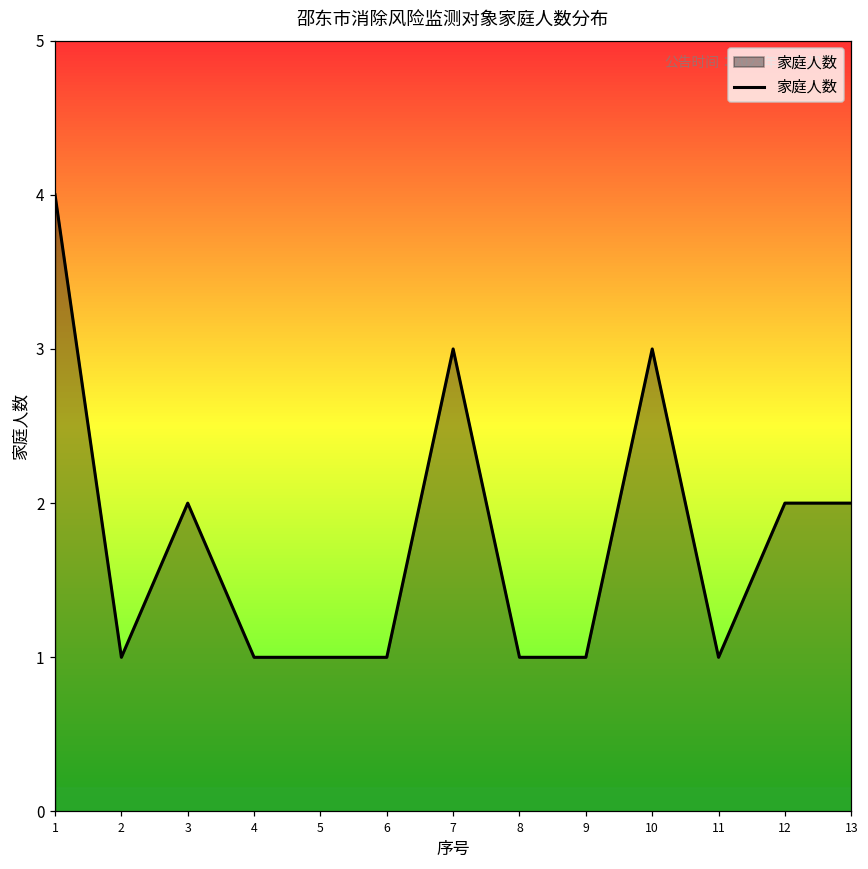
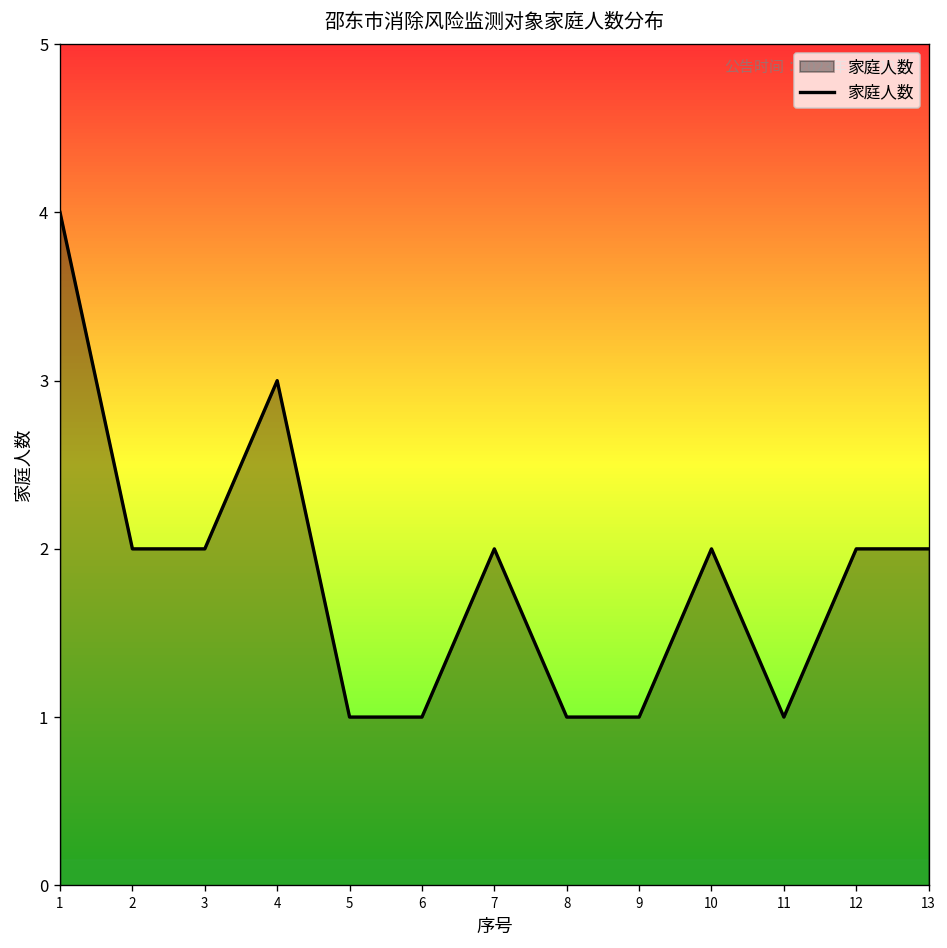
2: 1 -> 2
4: 1 -> 3
7: 3 -> 2
10: 3 -> 2
